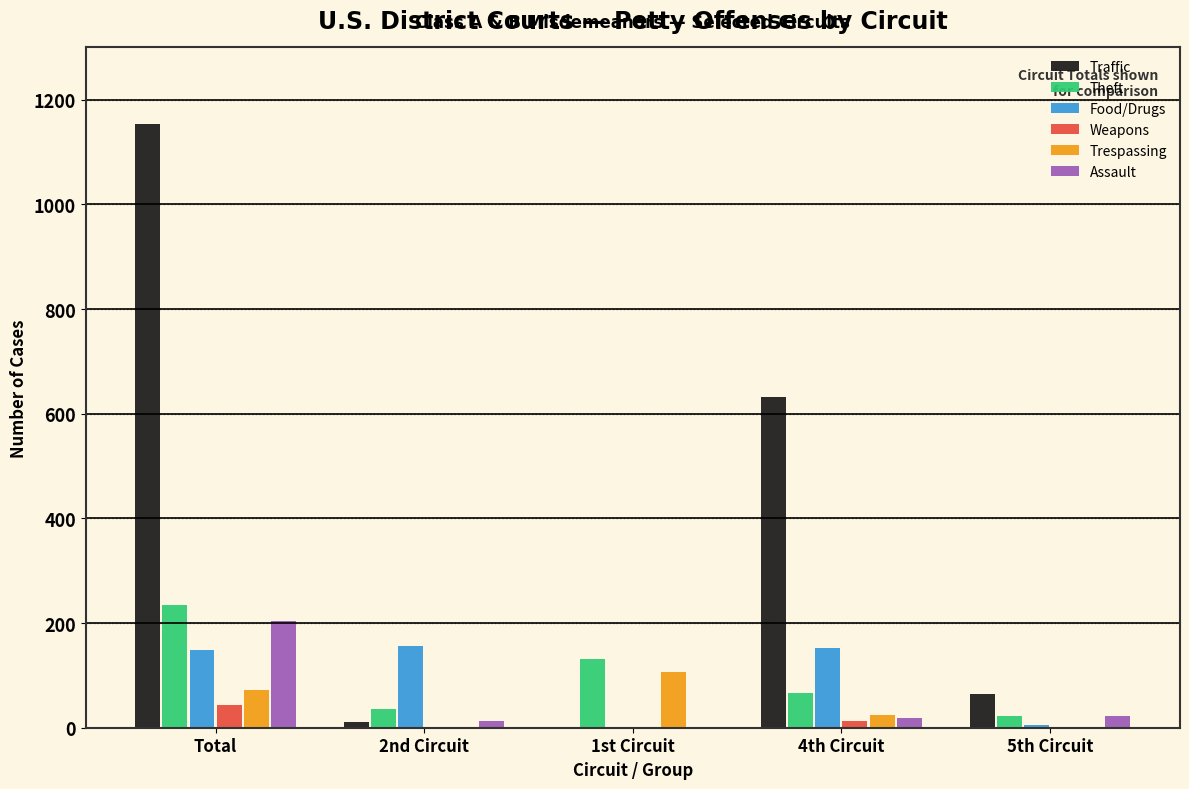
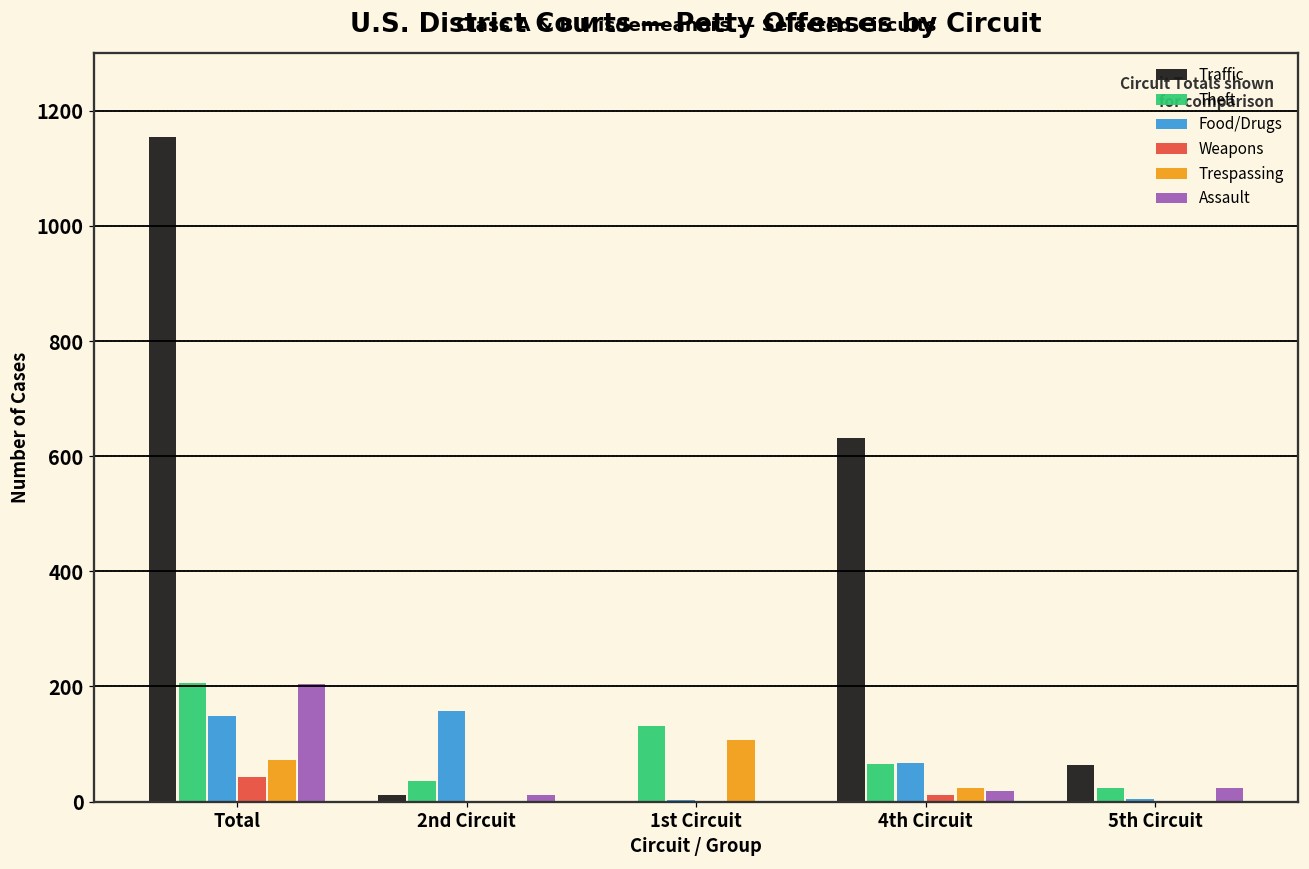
Theft, Total: 240 -> 210
Food/Drugs, 4th Circuit: 150 -> 70
